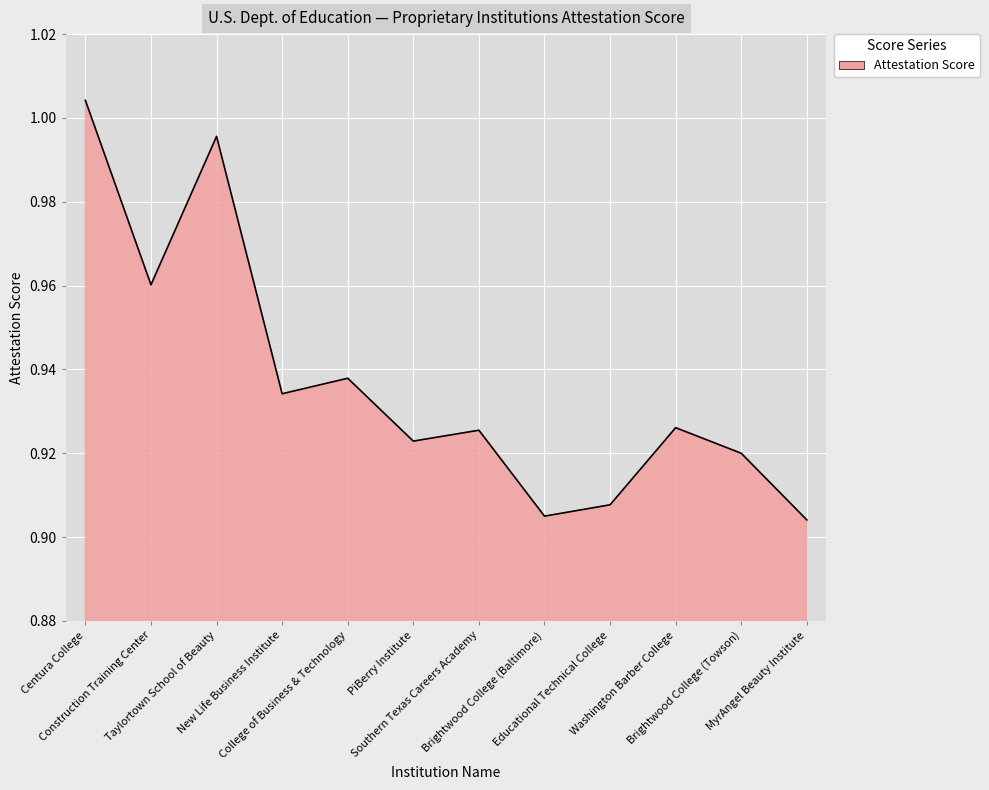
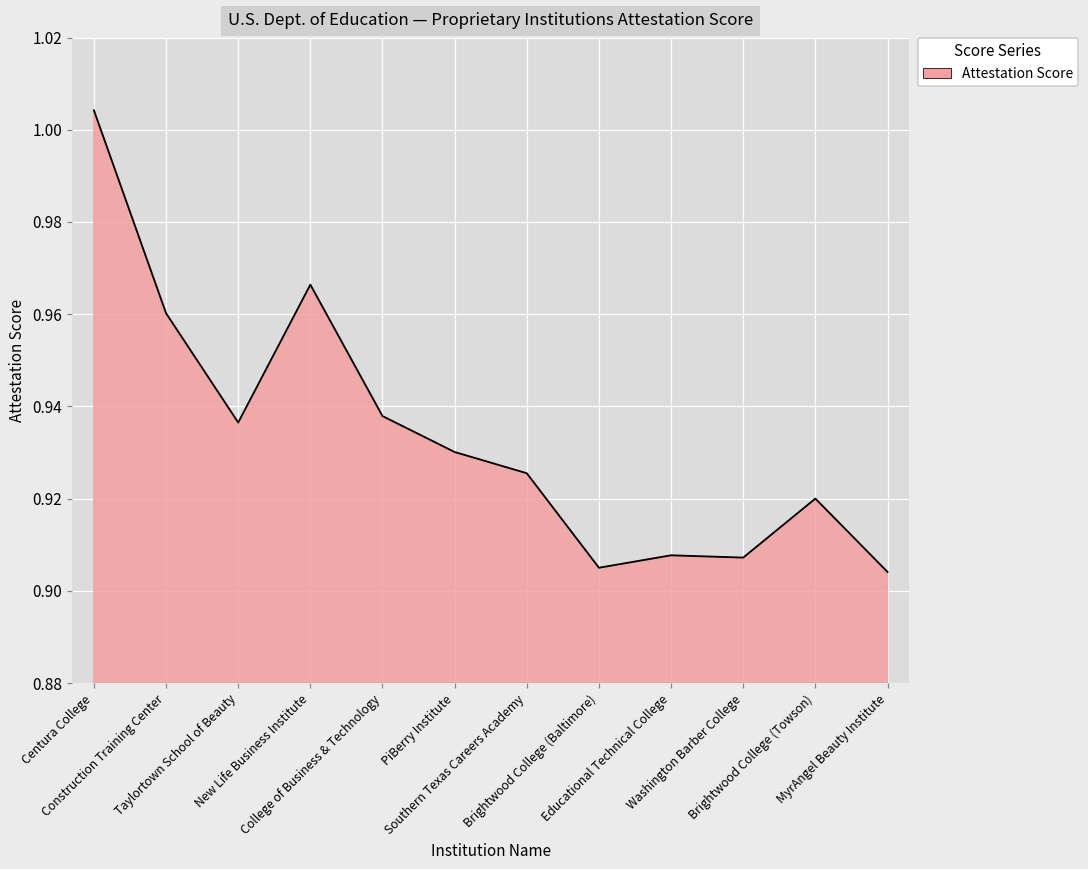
Taylortown School of Beauty: 0.996 -> 0.937
New Life Business Institute: 0.934 -> 0.966
PiBerry Institute: 0.923 -> 0.930
Washington Barber College: 0.926 -> 0.907
